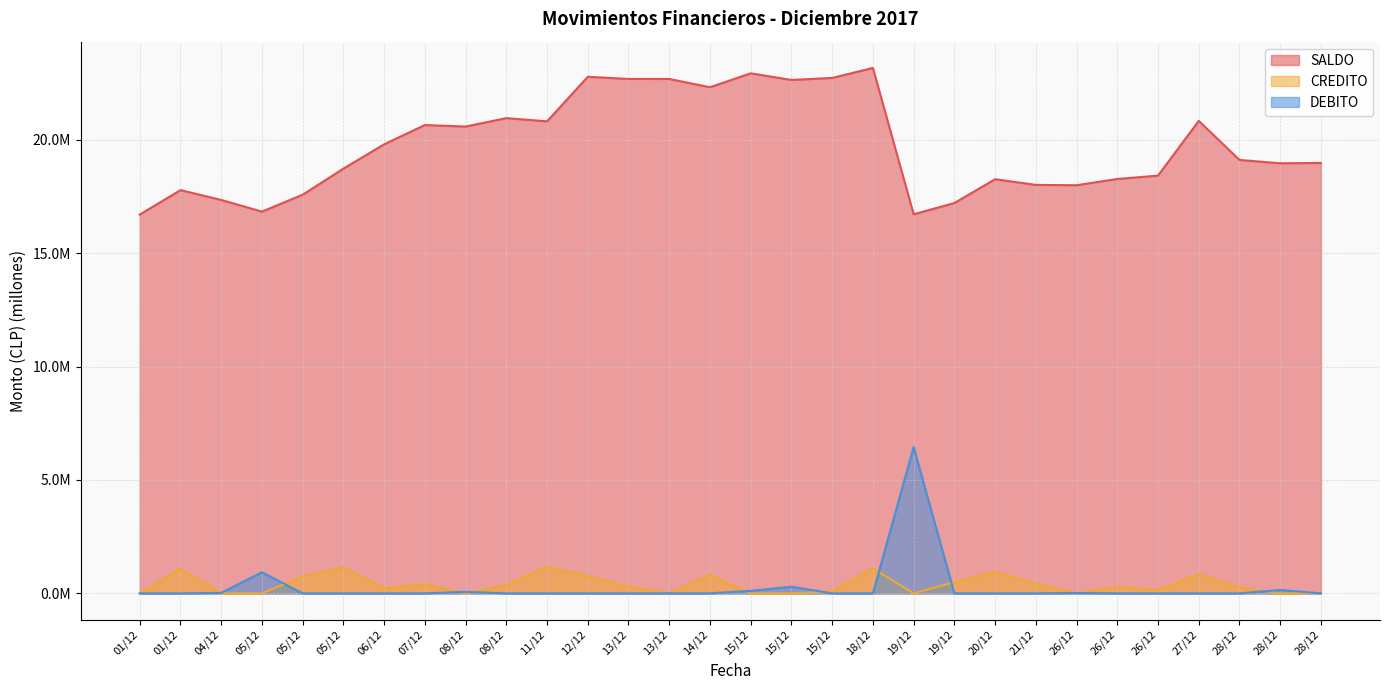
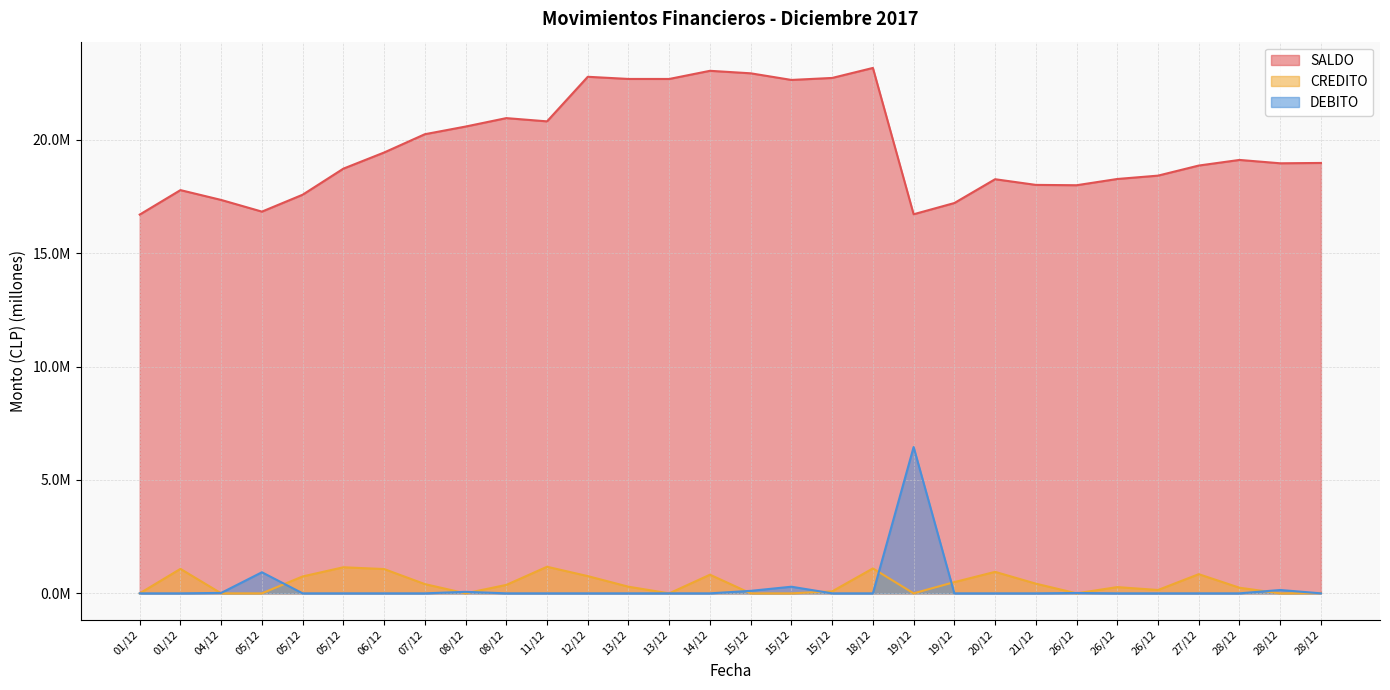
SALDO, 06/12: 19800000 -> 19400000
CREDITO, 06/12: 200000 -> 1100000
SALDO, 07/12: 20600000 -> 20200000
SALDO, 14/12: 22300000 -> 23000000
SALDO, 27/12: 20800000 -> 18900000
